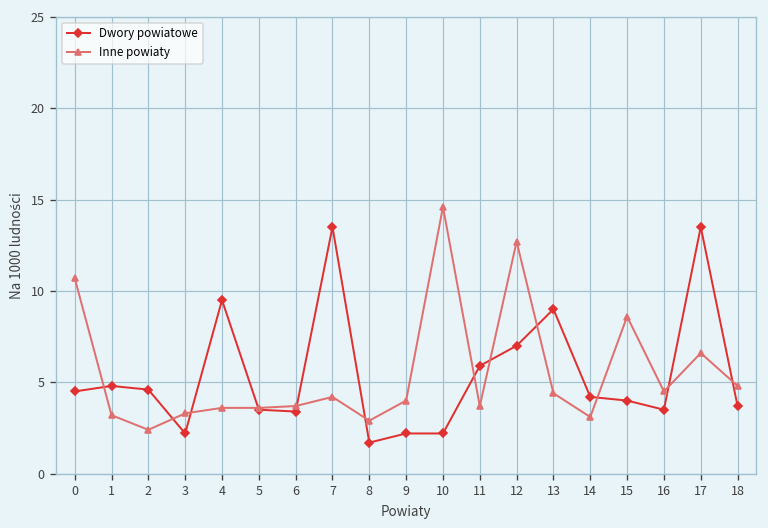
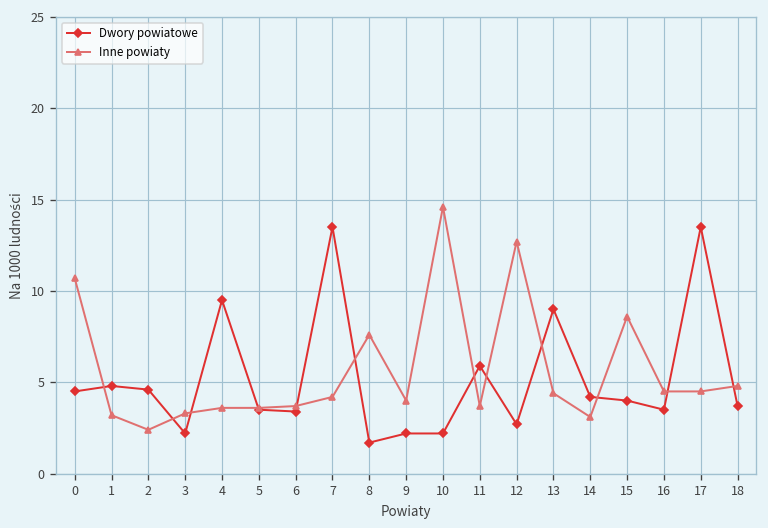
Inne powiaty, 8: 2.9 -> 7.6
Dwory powiatowe, 12: 7.0 -> 2.7
Inne powiaty, 17: 6.6 -> 4.5
